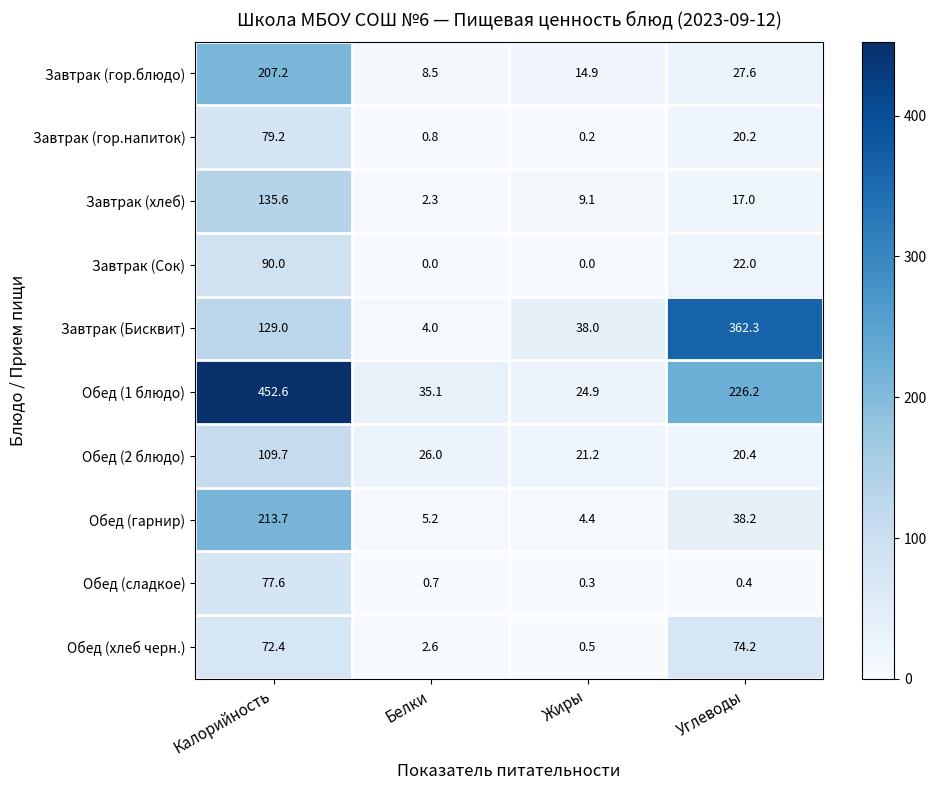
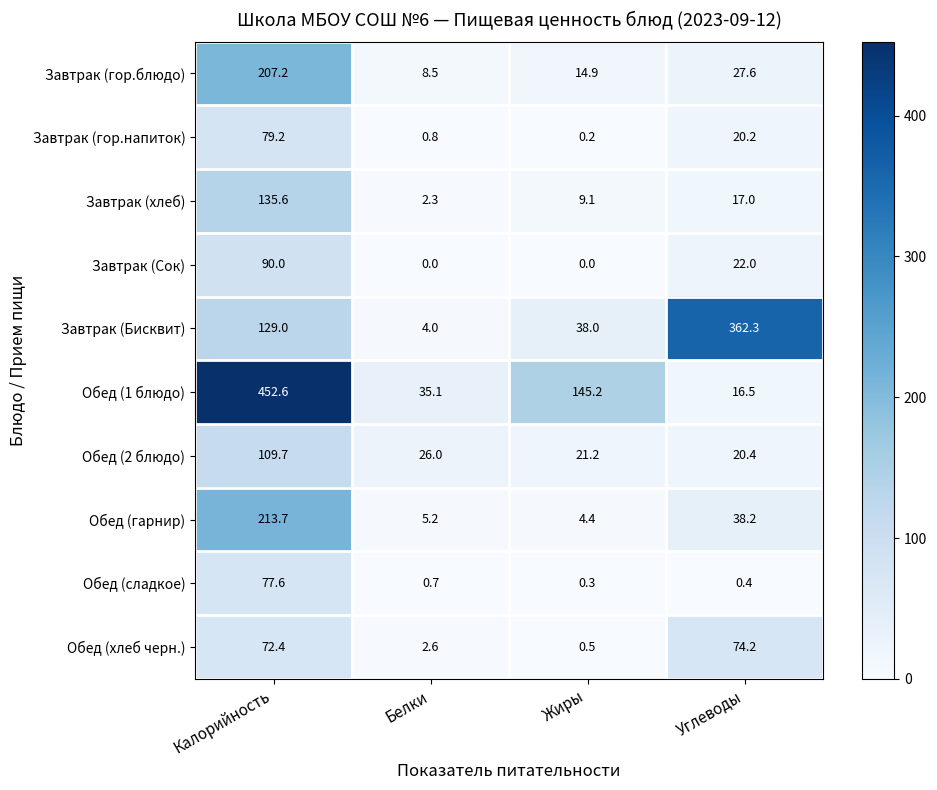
Обед (1 блюдо), Жиры: 24.9 -> 145.2
Обед (1 блюдо), Углеводы: 226.2 -> 16.5
